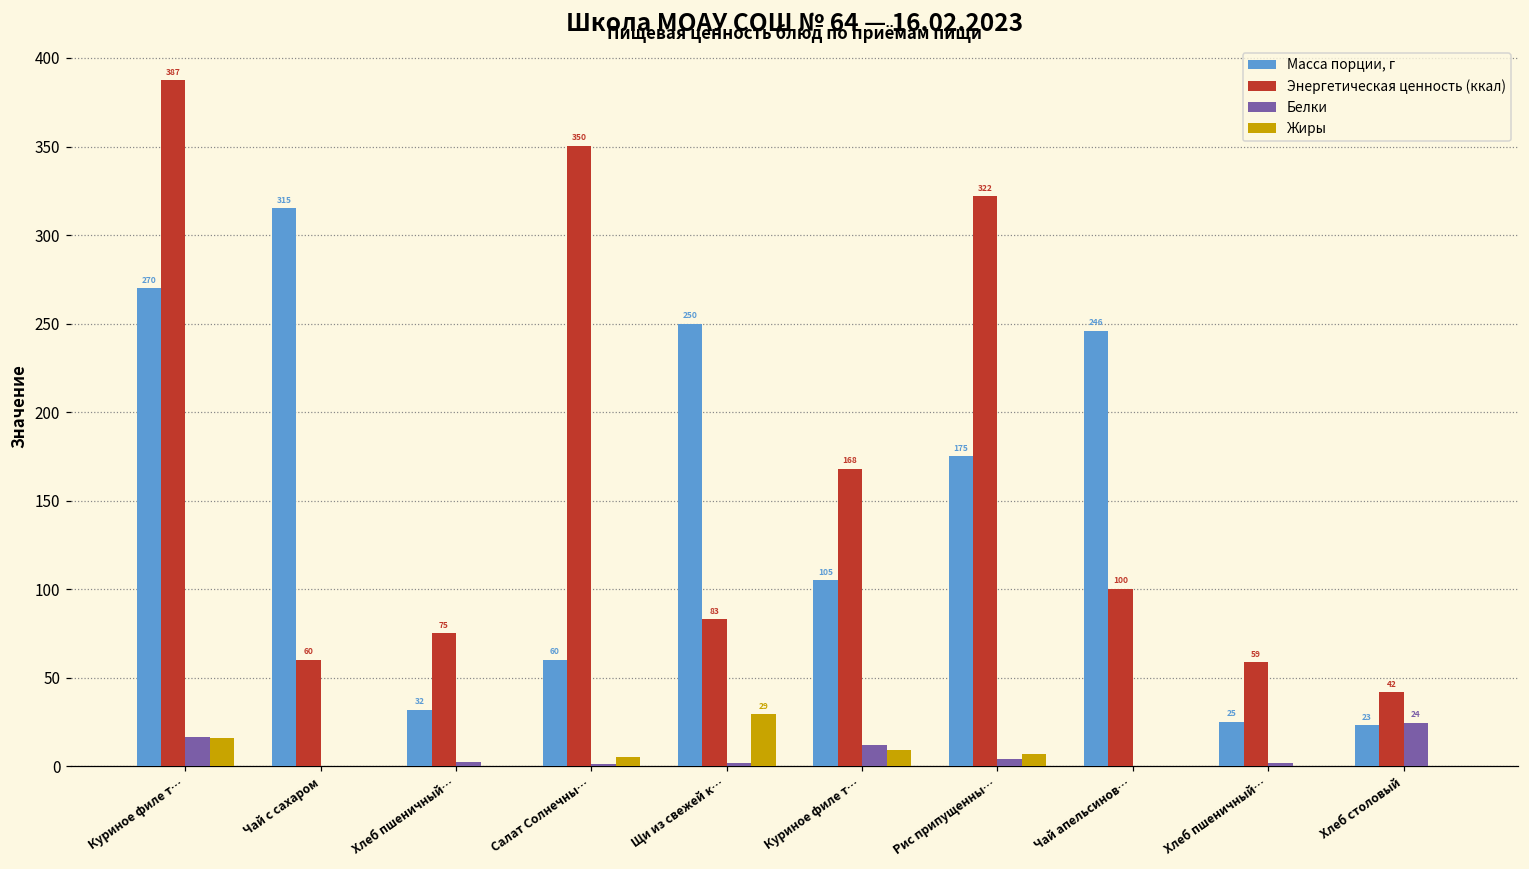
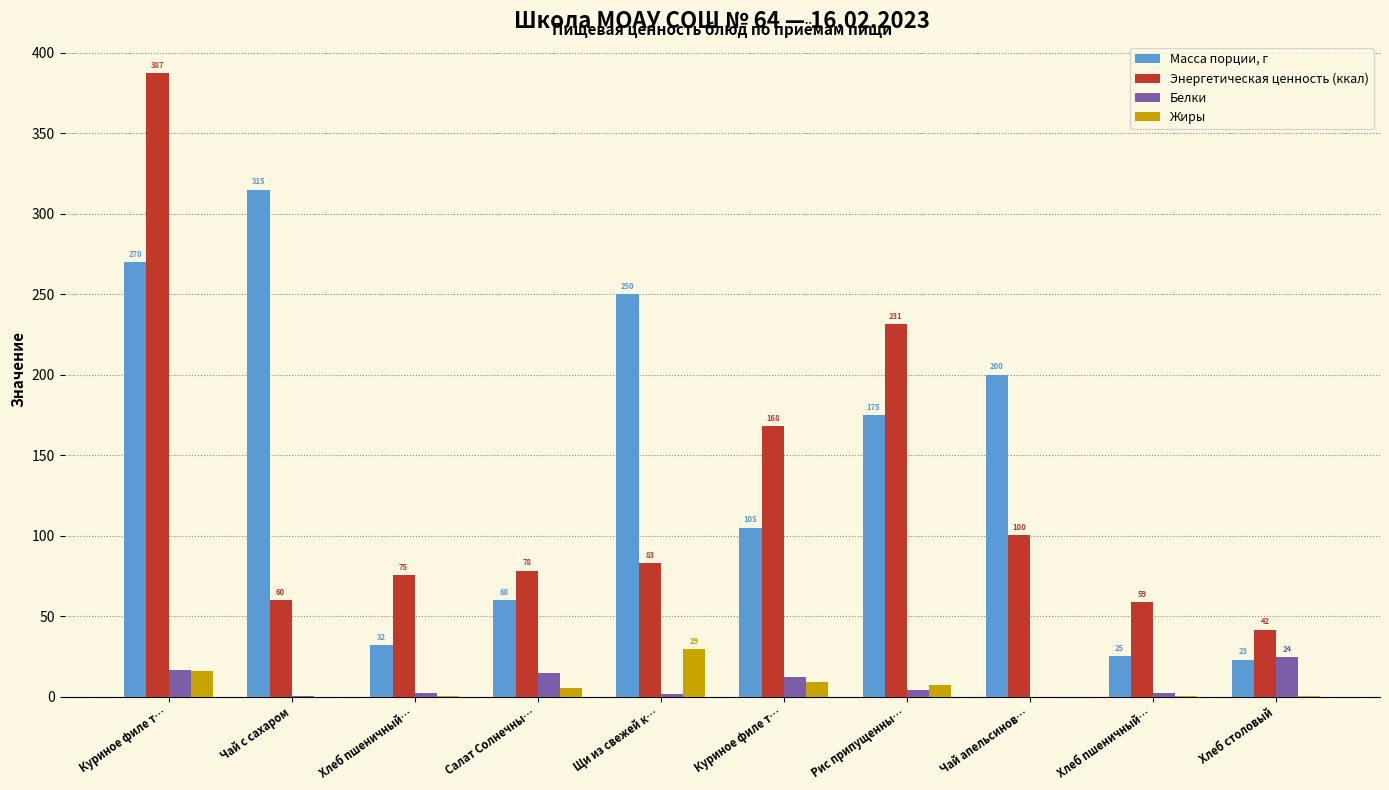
Энергетическая ценность (ккал), Салат Солнечны…: 350 -> 78
Белки, Салат Солнечны…: 1 -> 15
Энергетическая ценность (ккал), Рис припущенны…: 322 -> 231
Масса порции, г, Чай апельсинов…: 246 -> 200
